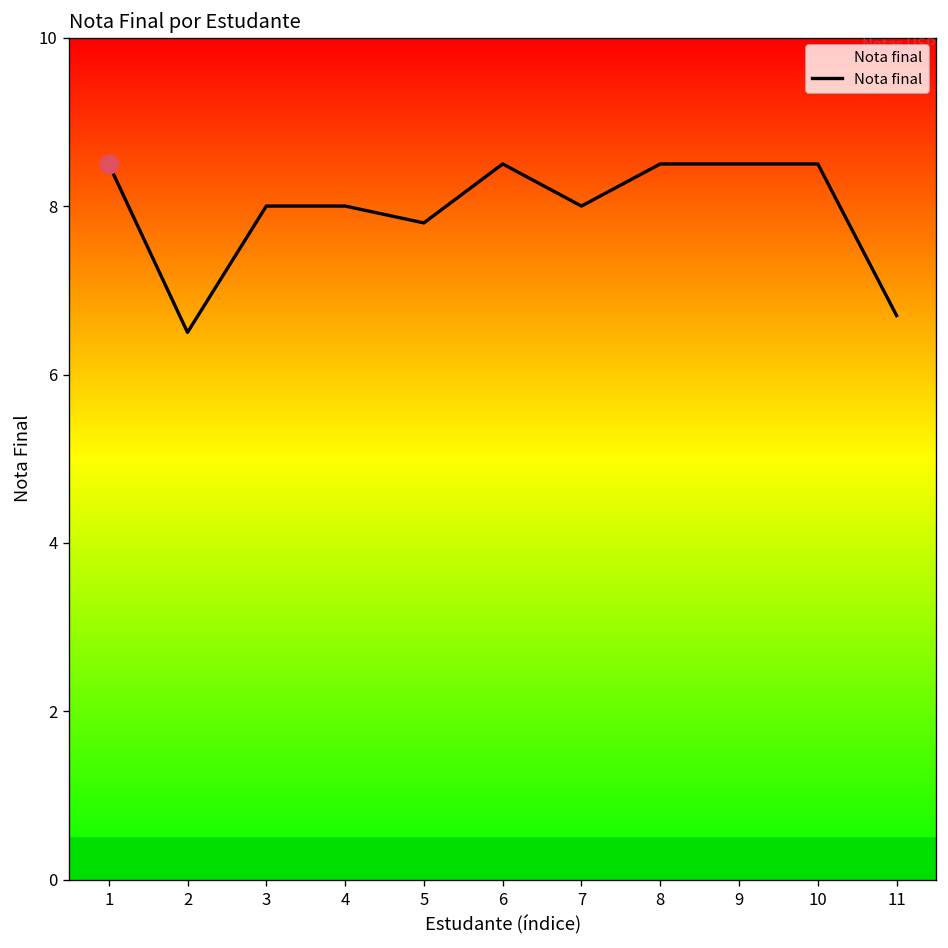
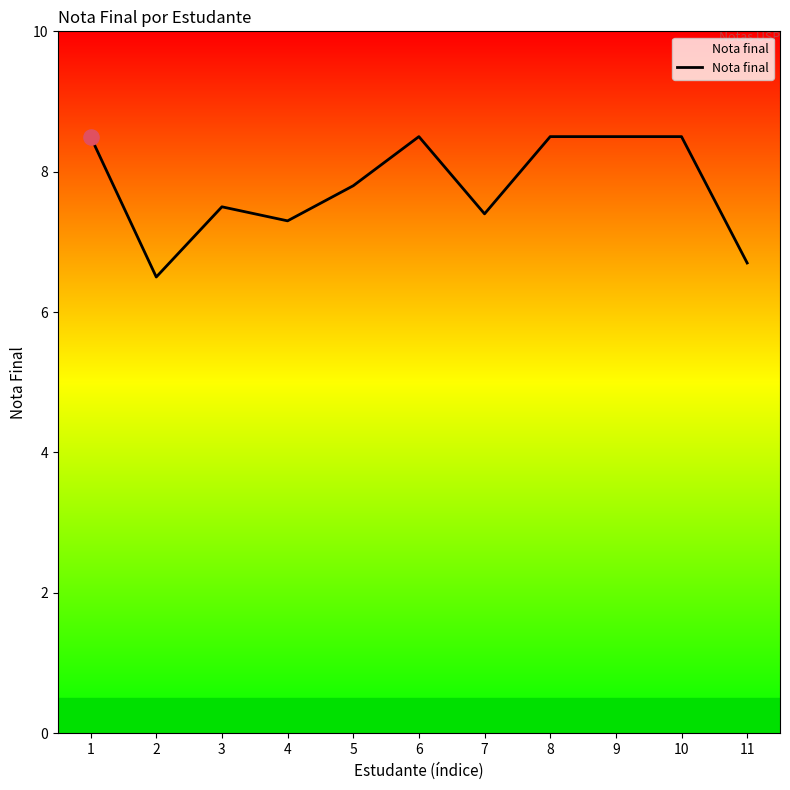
Nota final, 3: 8.0 -> 7.5
Nota final, 4: 8.0 -> 7.3
Nota final, 7: 8.0 -> 7.4
